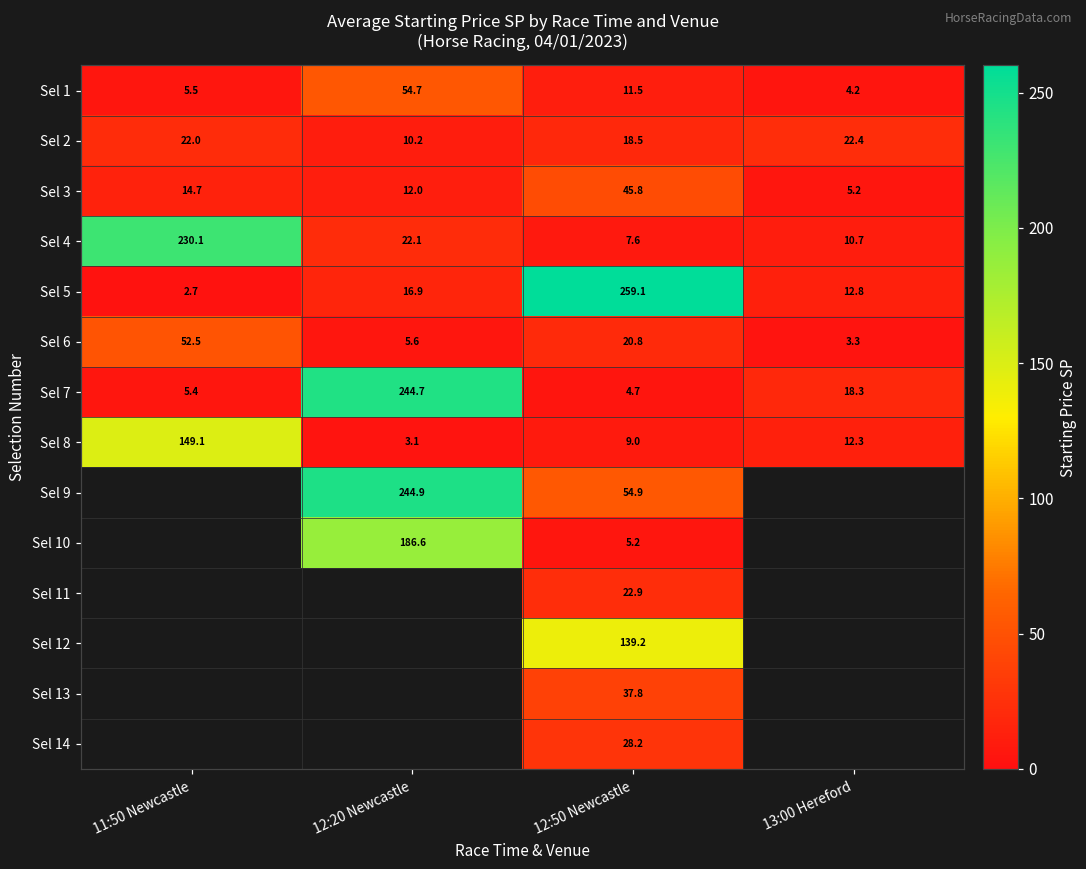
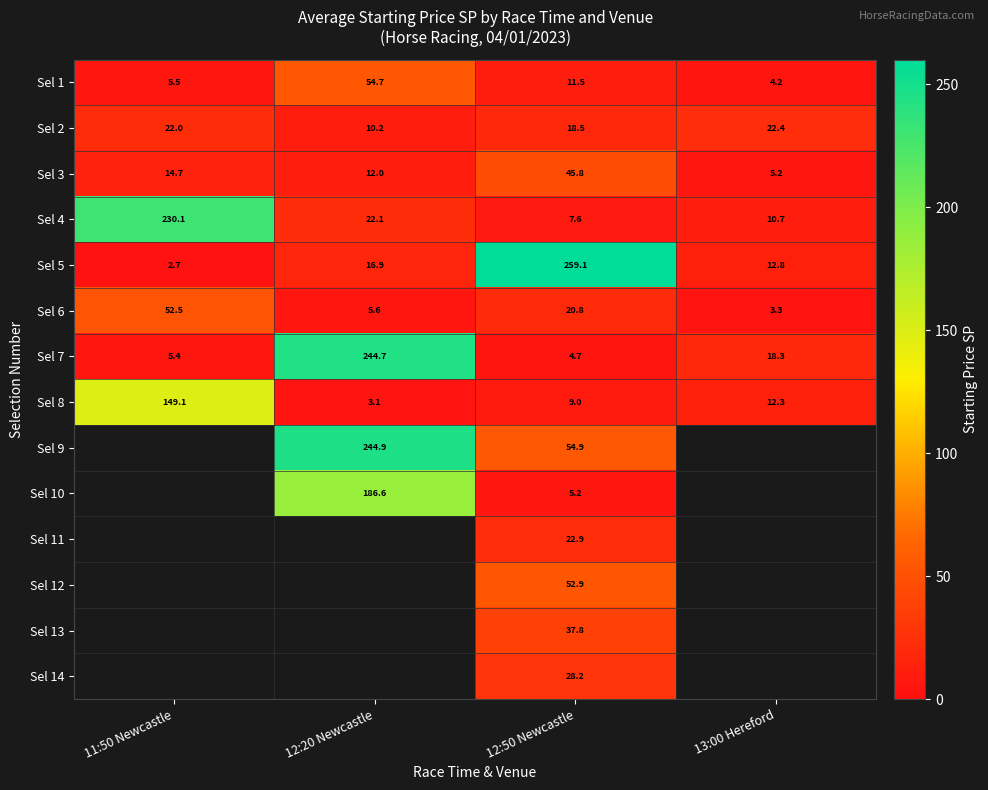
Sel 12, 12:50 Newcastle: 139.2 -> 52.9
